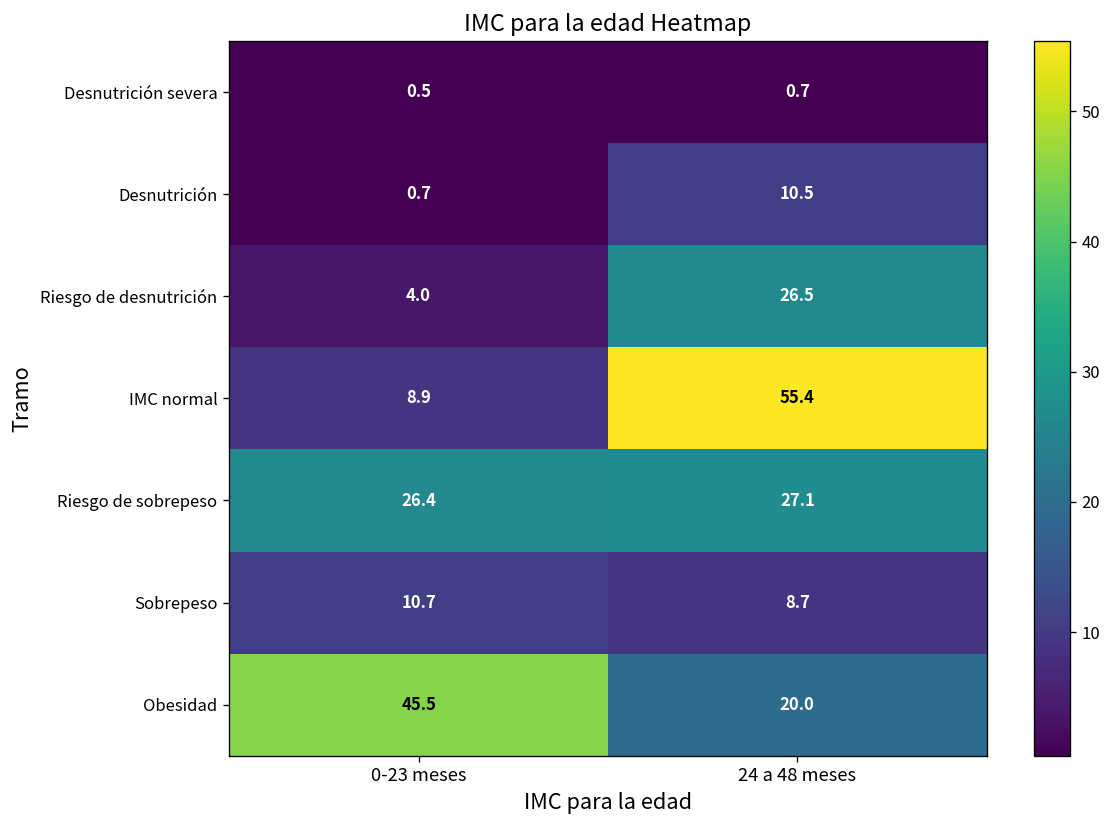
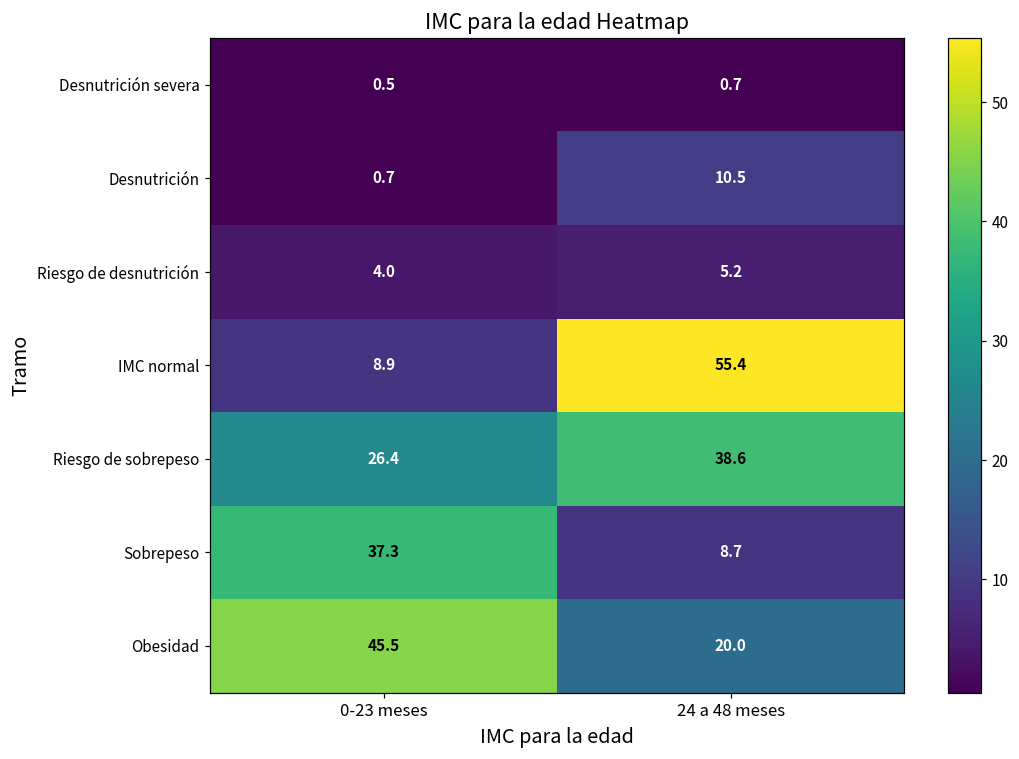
Riesgo de desnutrición, 24 a 48 meses: 26.5 -> 5.2
Riesgo de sobrepeso, 24 a 48 meses: 27.1 -> 38.6
Sobrepeso, 0-23 meses: 10.7 -> 37.3
